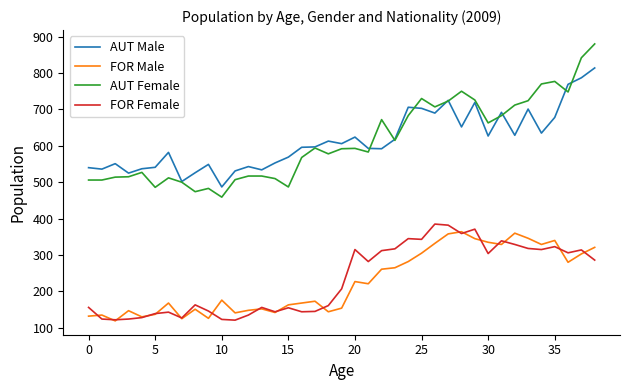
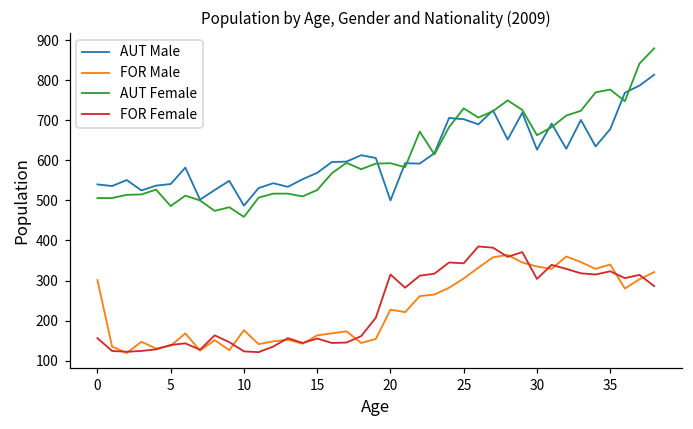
FOR Male, 0: 130 -> 300
AUT Female, 15: 490 -> 530
AUT Male, 20: 620 -> 500
